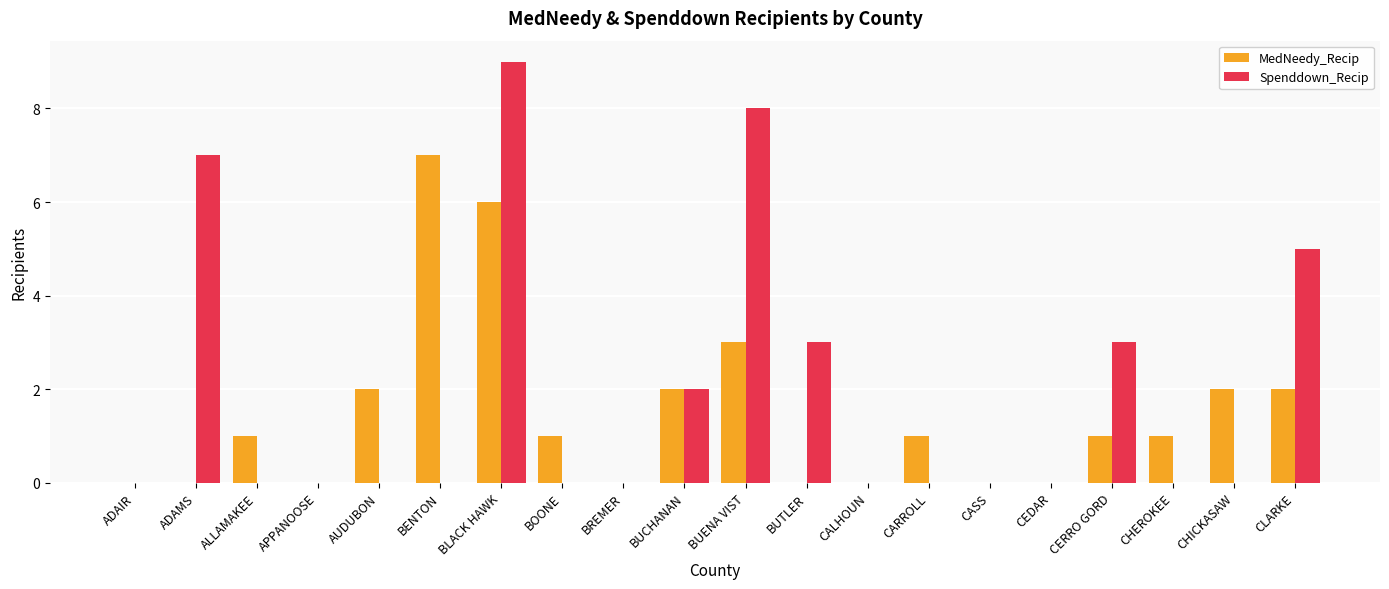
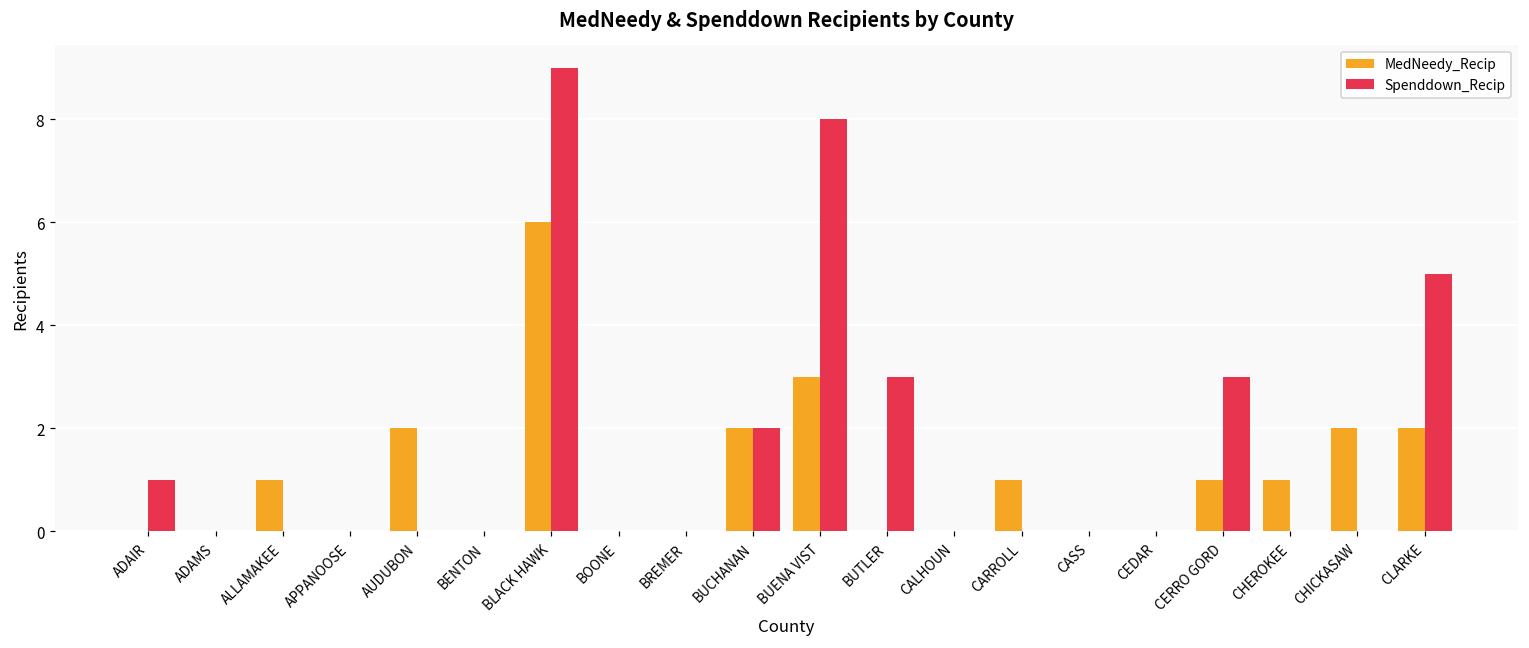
Spenddown_Recip, ADAIR: 0 -> 1
Spenddown_Recip, ADAMS: 7 -> 0
MedNeedy_Recip, BENTON: 7 -> 0
MedNeedy_Recip, BOONE: 1 -> 0
